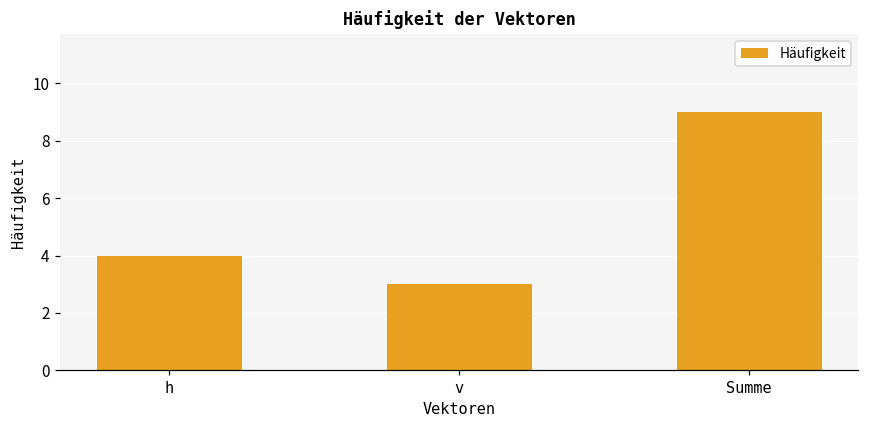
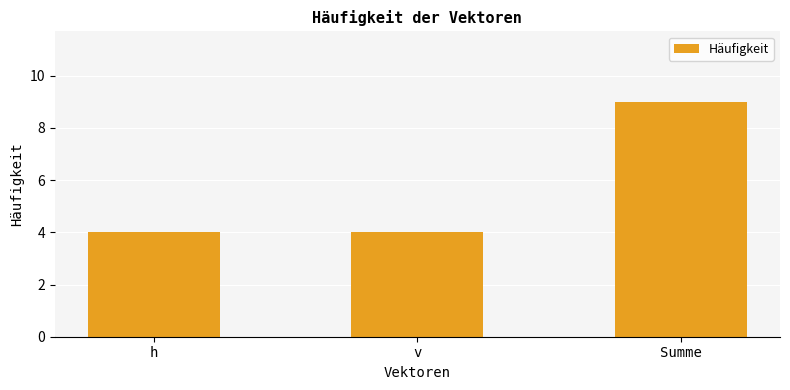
v: 3 -> 4
